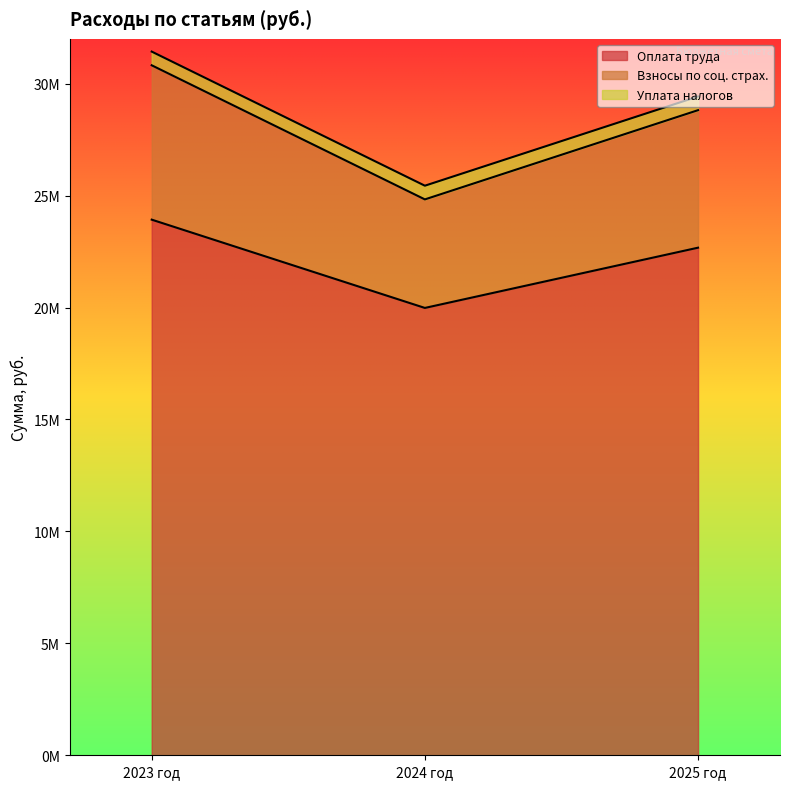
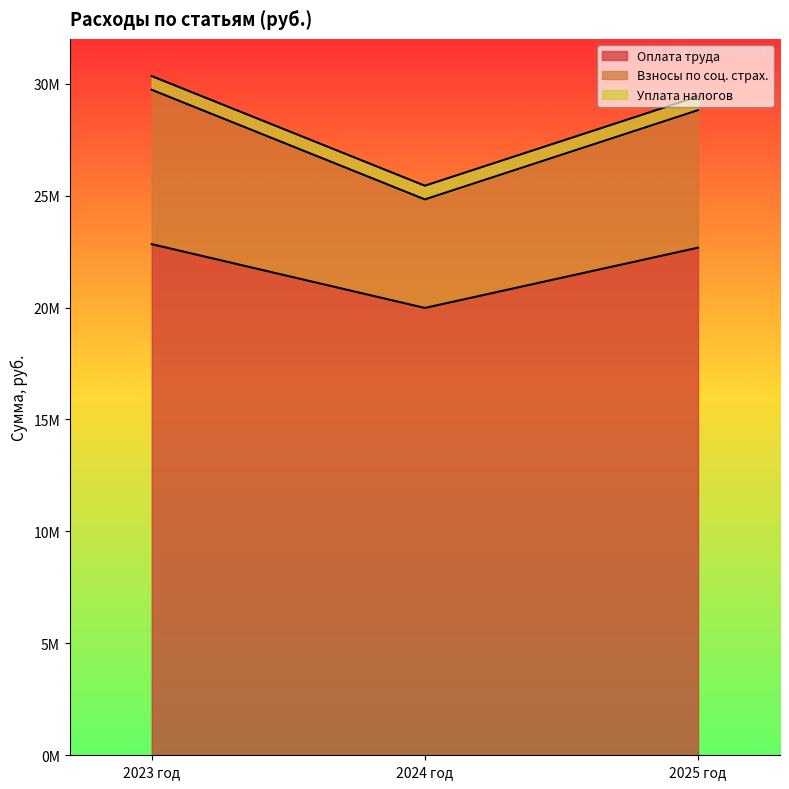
Оплата труда, 2023 год: 23900000 -> 22800000
